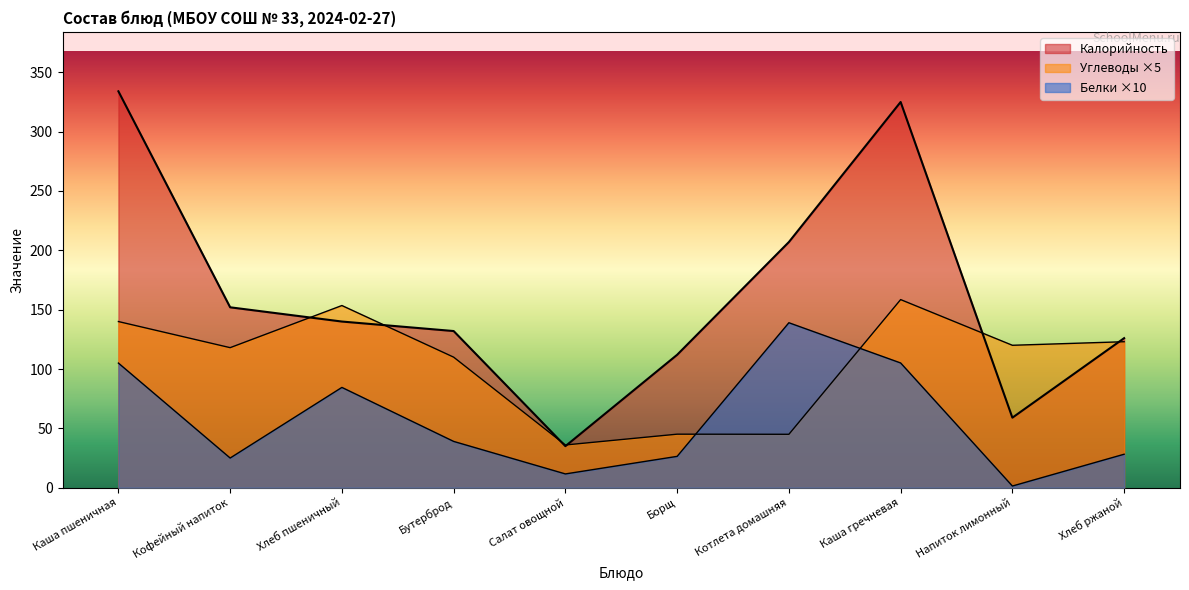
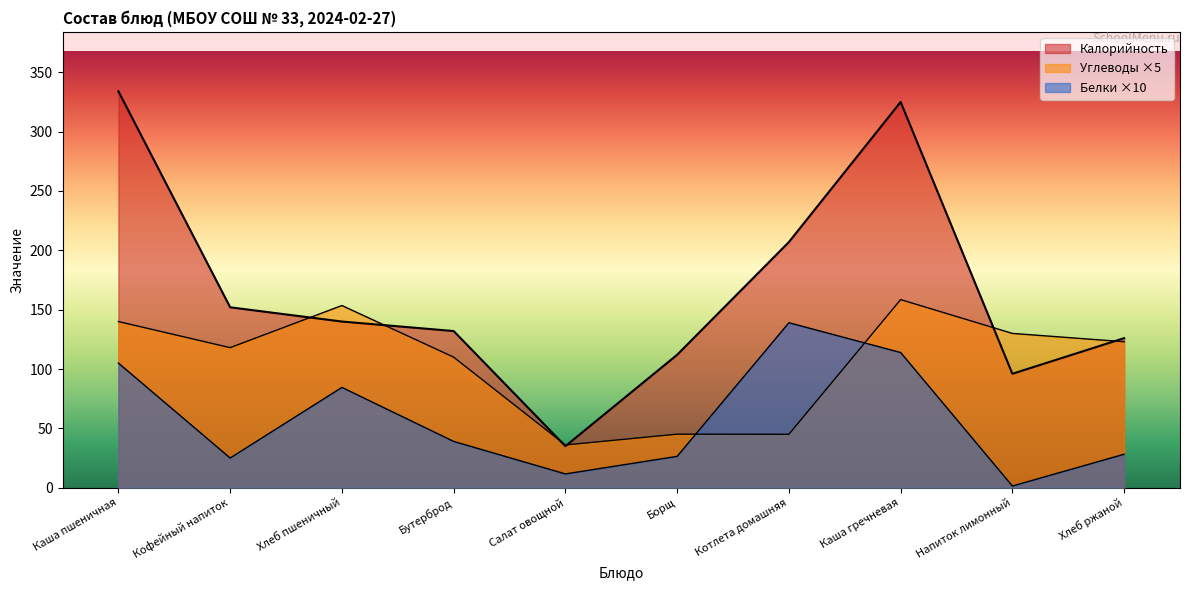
Белки ×10, Каша гречневая: 105 -> 114
Калорийность, Напиток лимонный: 59 -> 96
Углеводы ×5, Напиток лимонный: 120 -> 130
